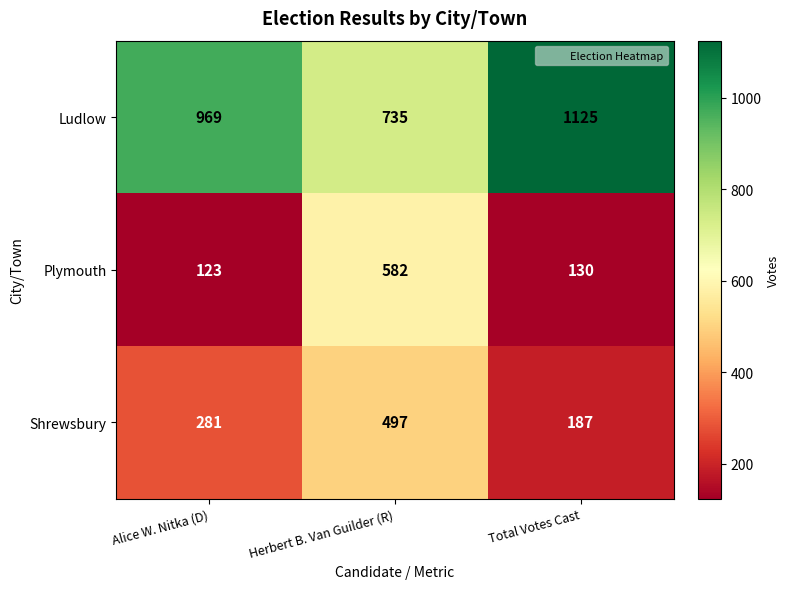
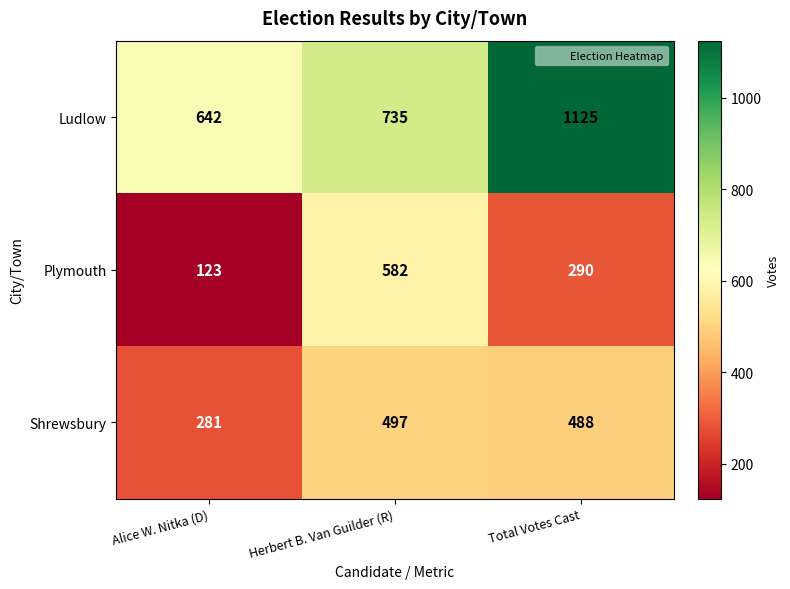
Ludlow, Alice W. Nitka (D): 969 -> 642
Plymouth, Total Votes Cast: 130 -> 290
Shrewsbury, Total Votes Cast: 187 -> 488
